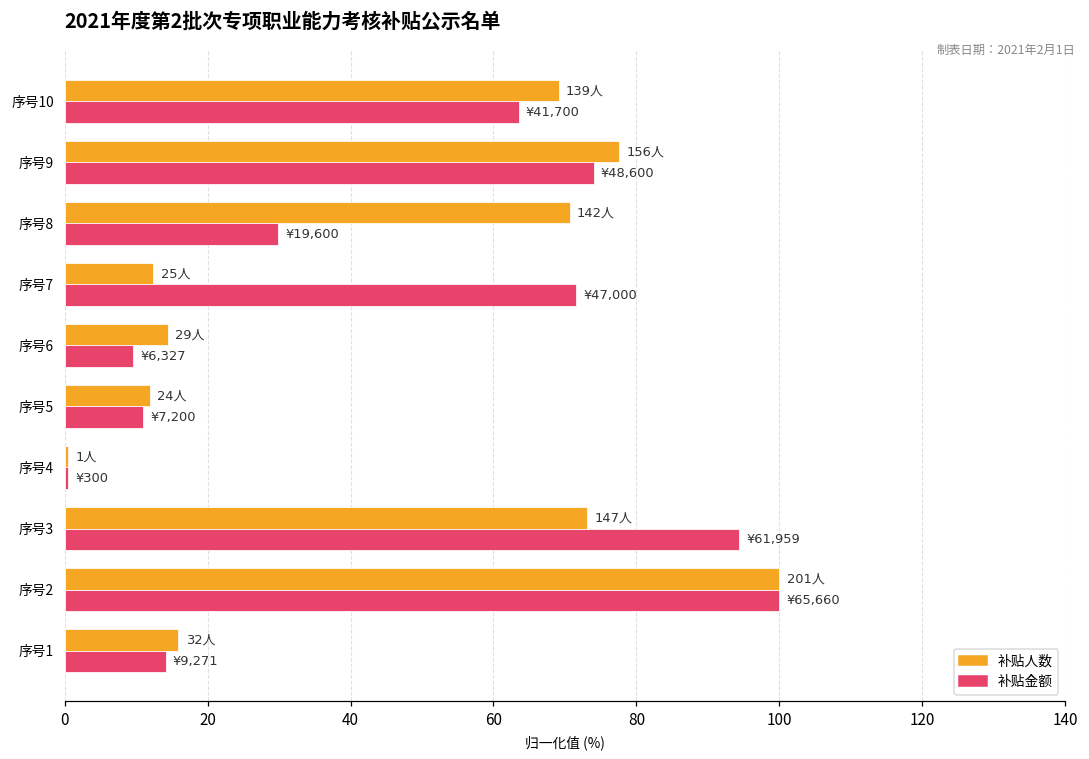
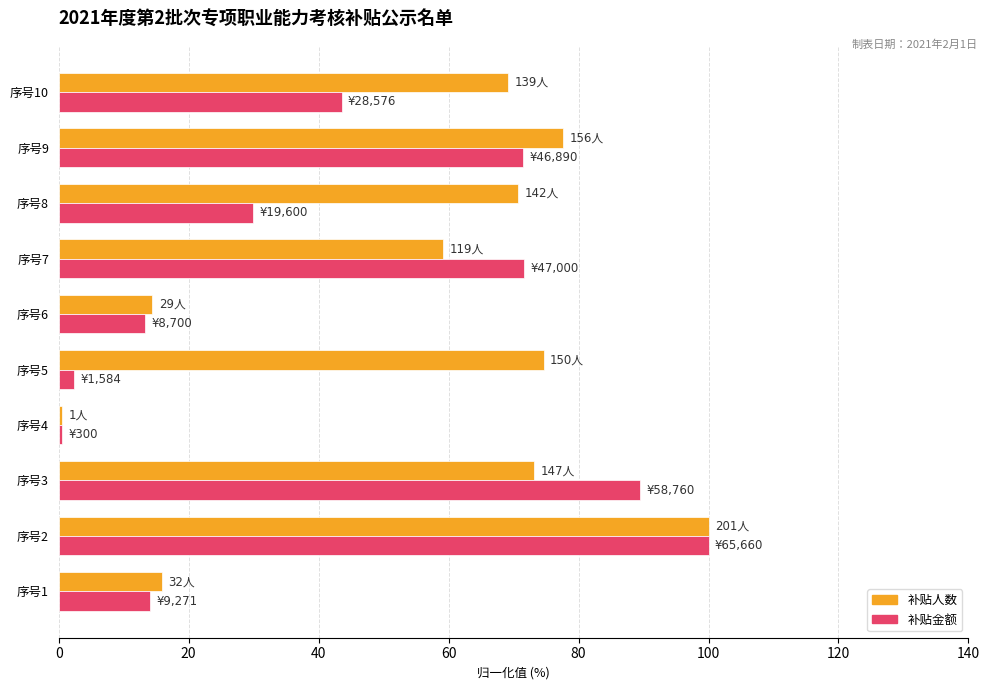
补贴金额, 序号10: ¥41,700 -> ¥28,576
补贴金额, 序号9: ¥48,600 -> ¥46,890
补贴人数, 序号7: 25人 -> 119人
补贴金额, 序号6: ¥6,327 -> ¥8,700
补贴人数, 序号5: 24人 -> 150人
补贴金额, 序号5: ¥7,200 -> ¥1,584
补贴金额, 序号3: ¥61,959 -> ¥58,760
